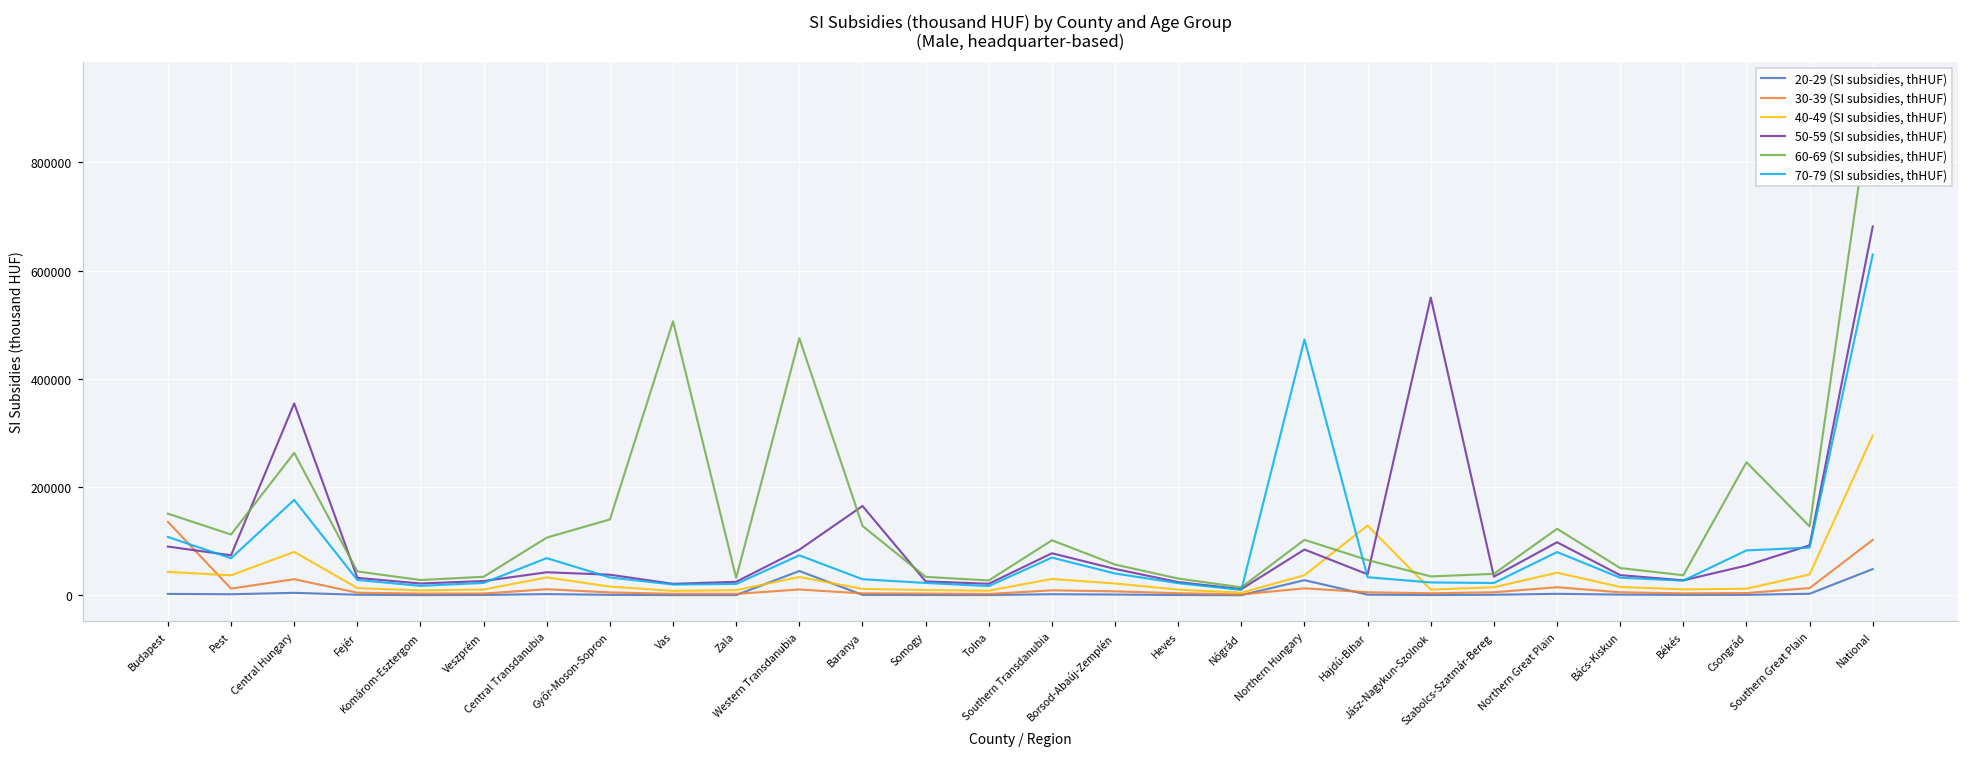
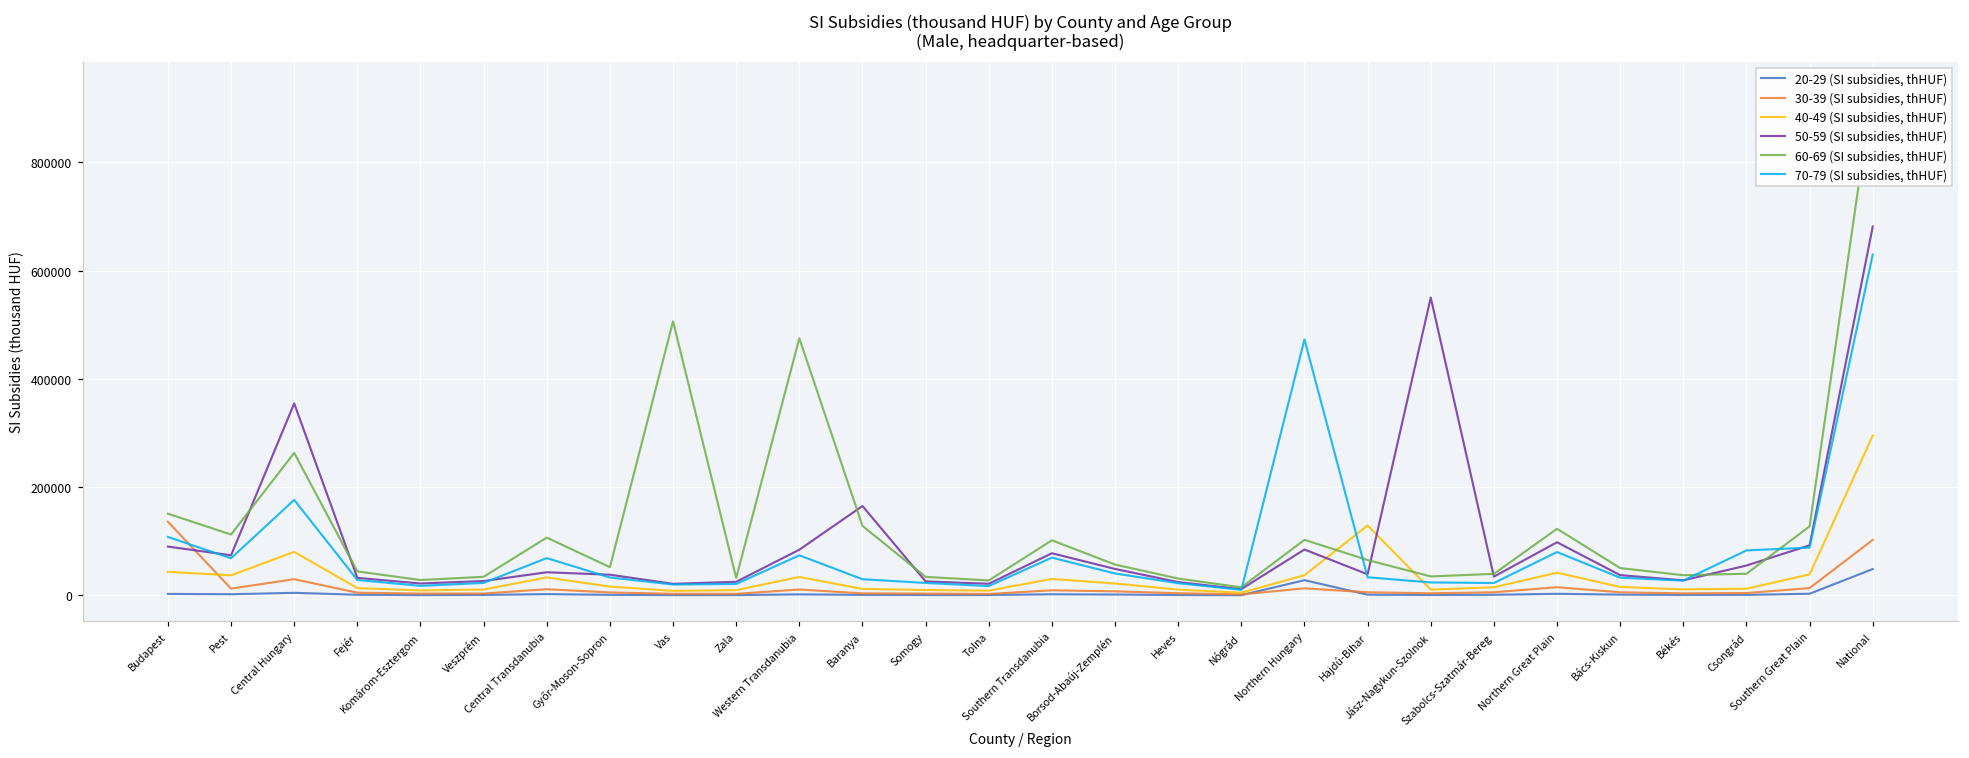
60-69 (SI subsidies, thHUF), Győr-Moson-Sopron: 140000 -> 50000
20-29 (SI subsidies, thHUF), Western Transdanubia: 40000 -> 0
60-69 (SI subsidies, thHUF), Csongrád: 250000 -> 40000
